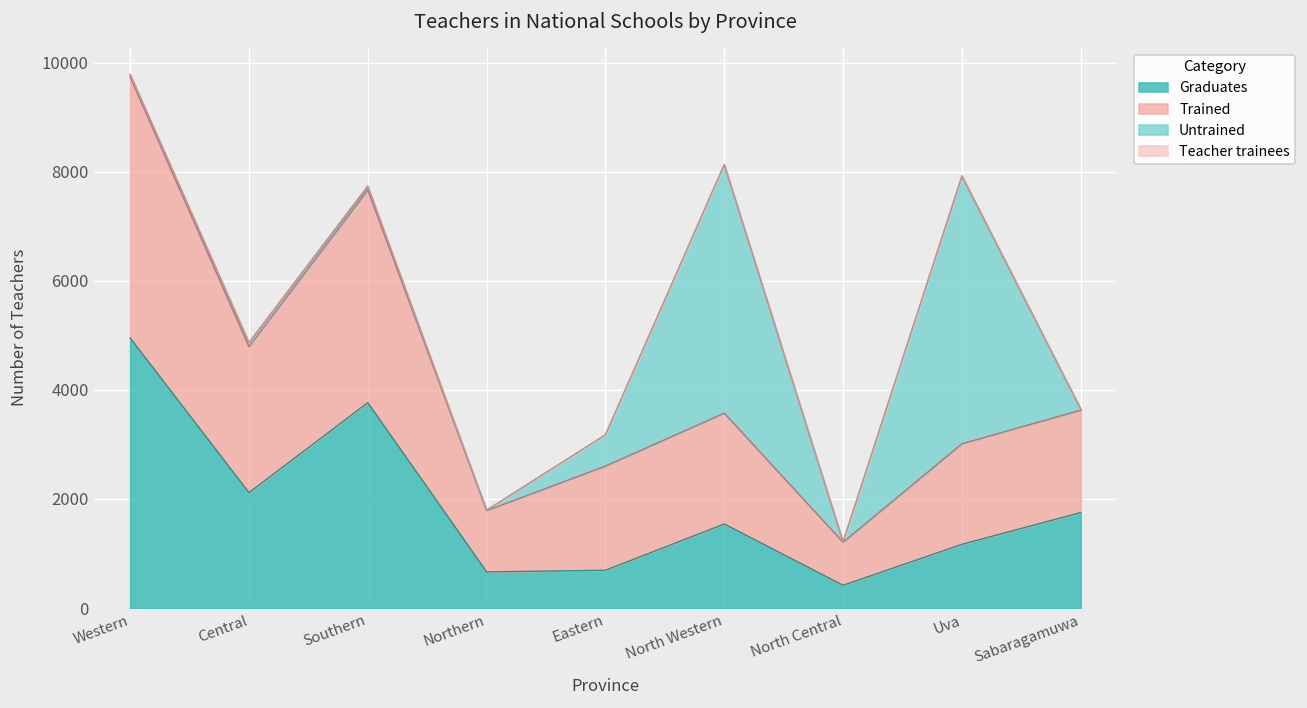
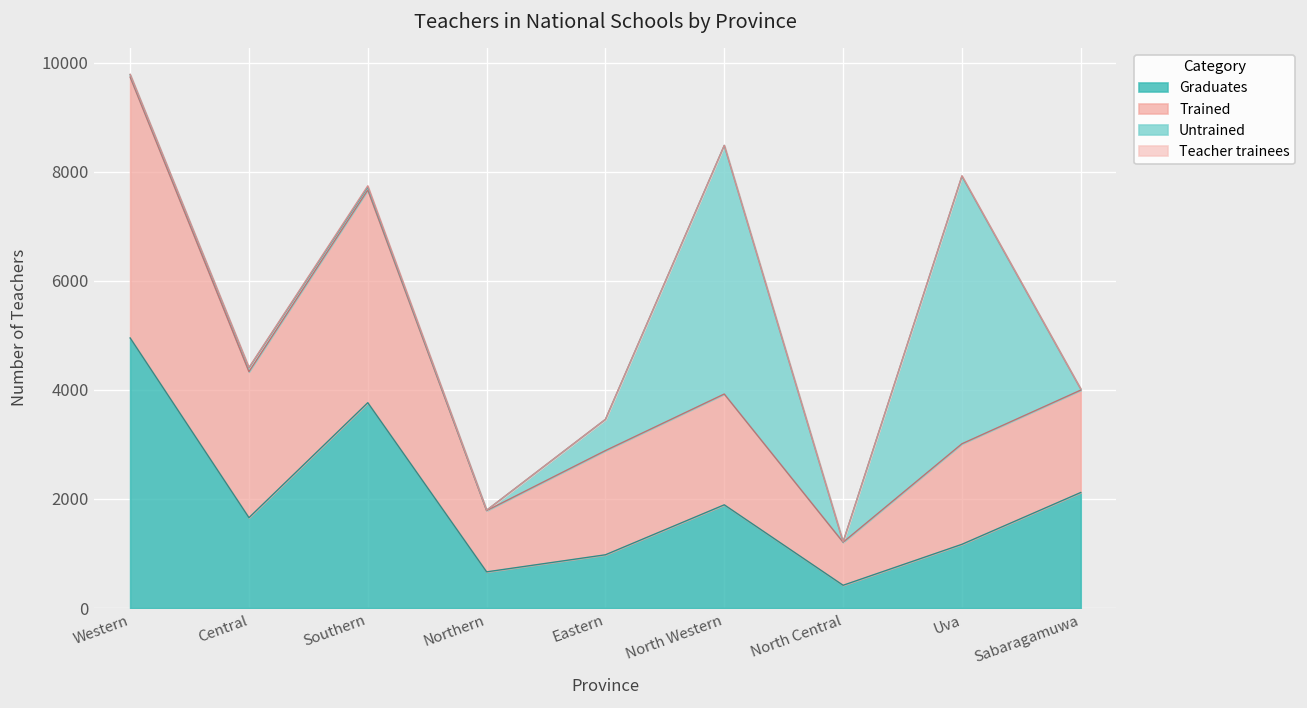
Graduates, Central: 2100 -> 1700
Graduates, Eastern: 700 -> 1000
Graduates, North Western: 1500 -> 1900
Graduates, Sabaragamuwa: 1800 -> 2100
